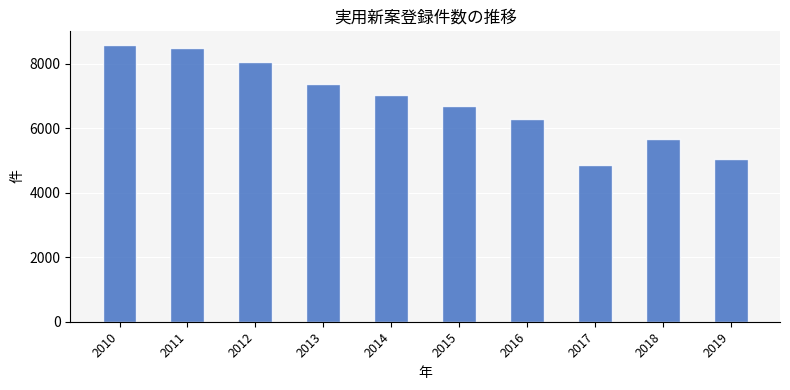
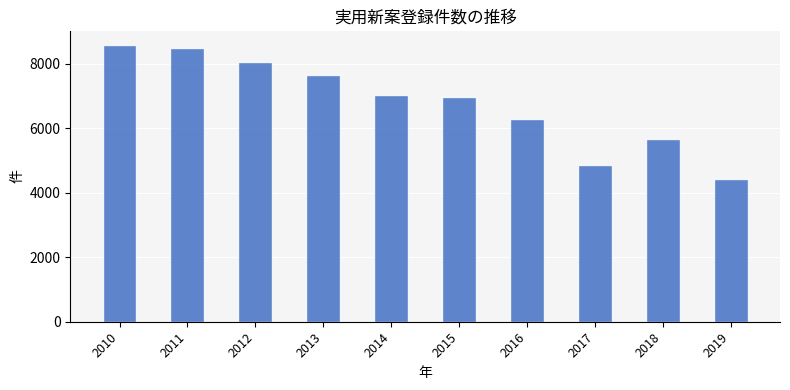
2013: 7400 -> 7700
2015: 6700 -> 7000
2019: 5000 -> 4400
